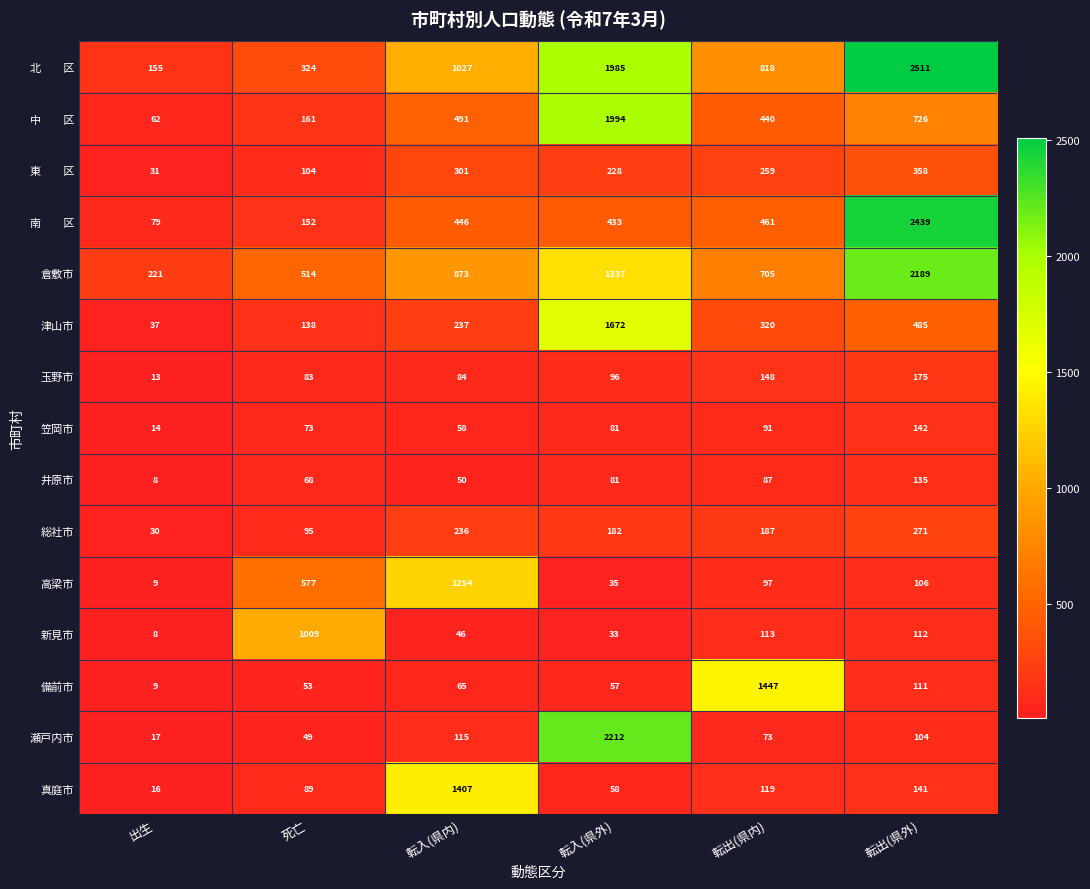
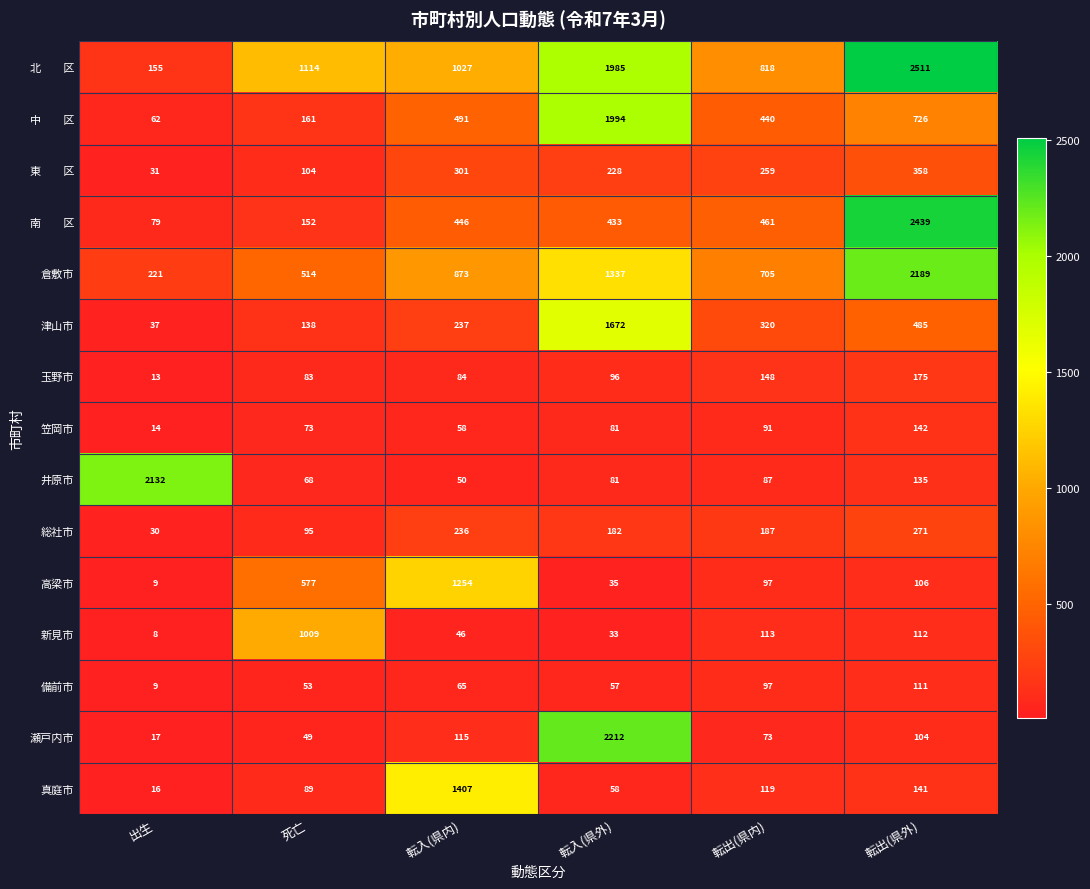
北 区, 死亡: 324 -> 1114
井原市, 出生: 8 -> 2132
備前市, 転出(県内): 1447 -> 97
